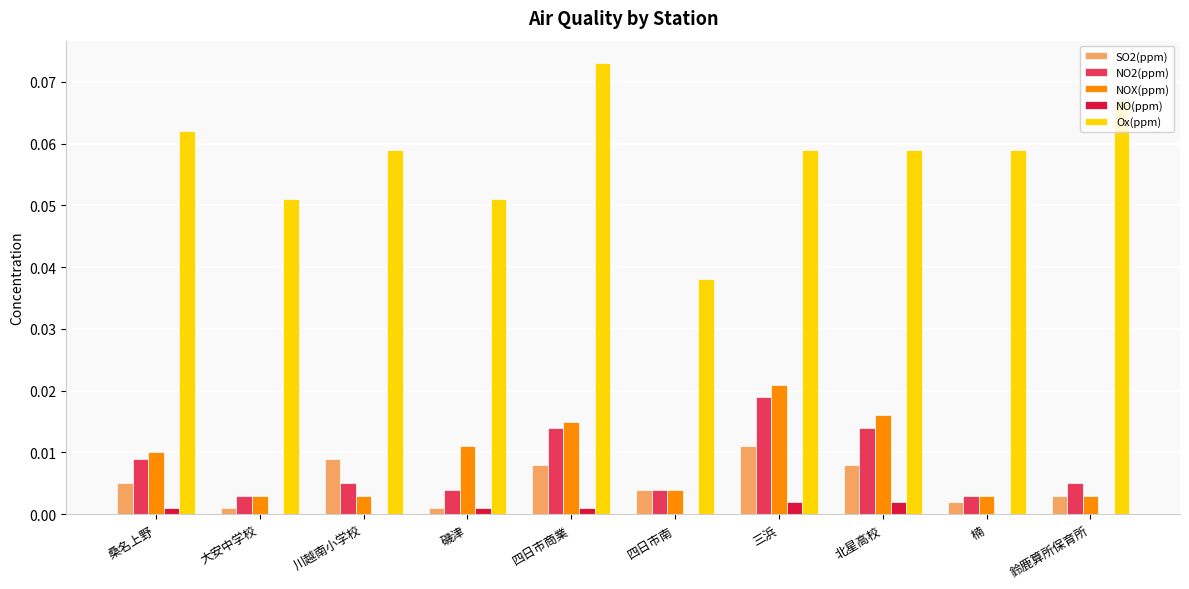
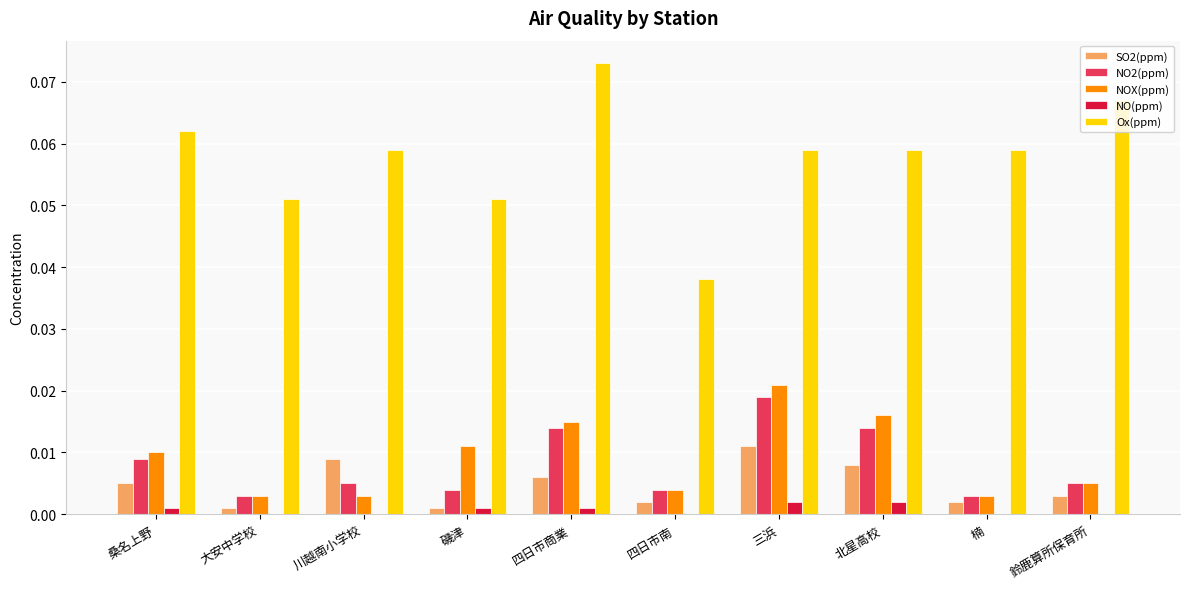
SO2(ppm), 四日市商業: 0.008 -> 0.006
SO2(ppm), 四日市南: 0.004 -> 0.002
NOX(ppm), 鈴鹿算所保育所: 0.003 -> 0.005
